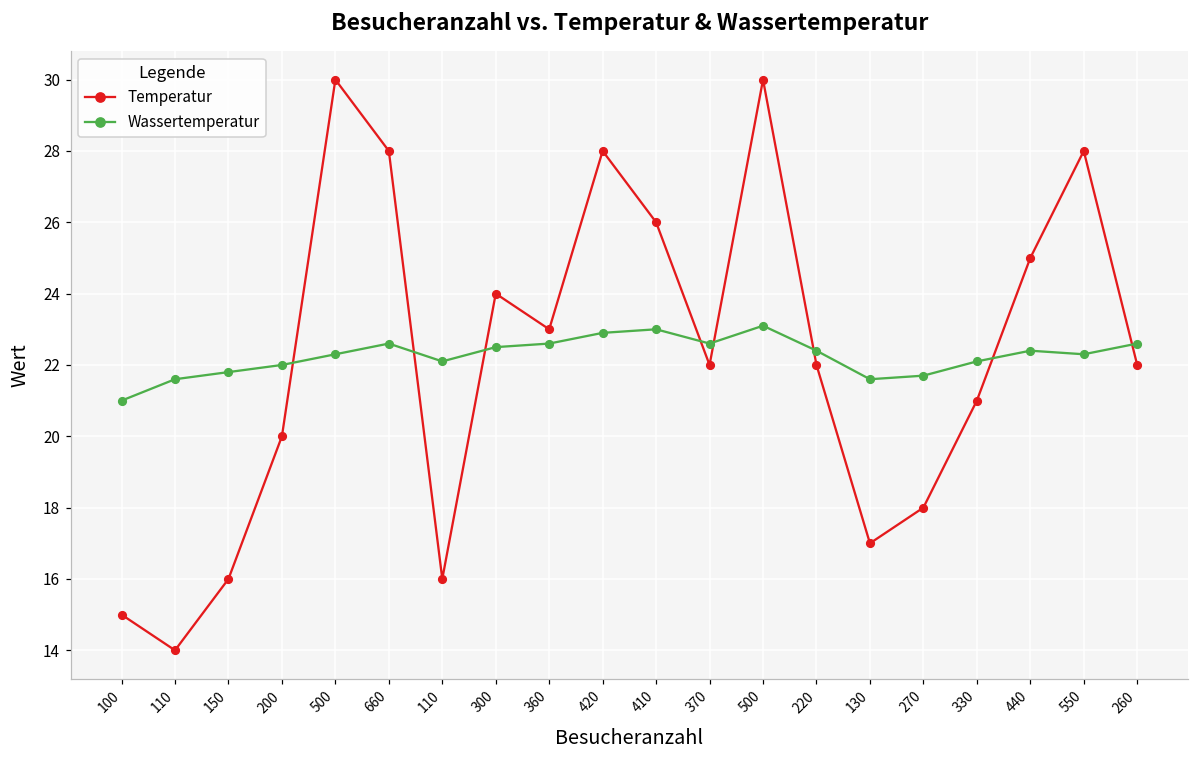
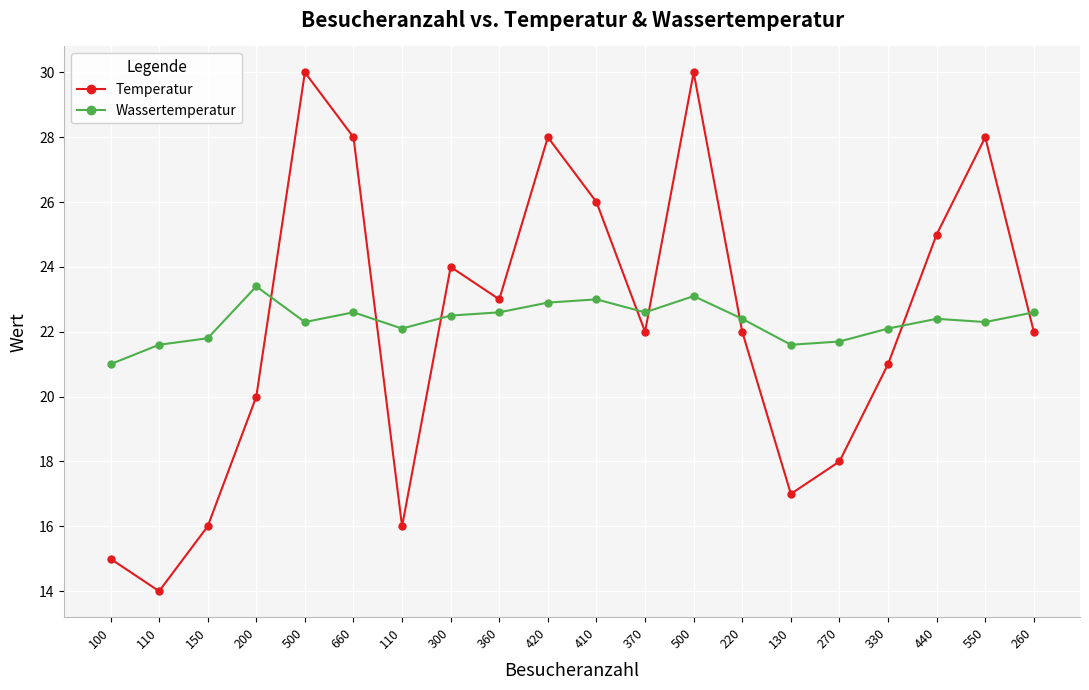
Wassertemperatur, 200: 22.0 -> 23.4
